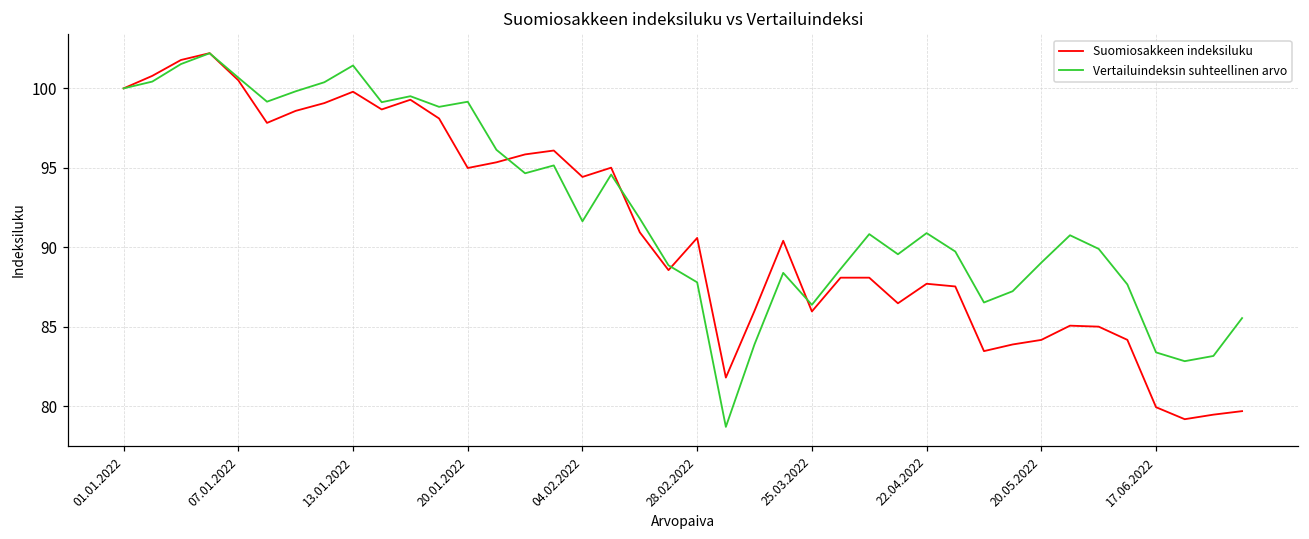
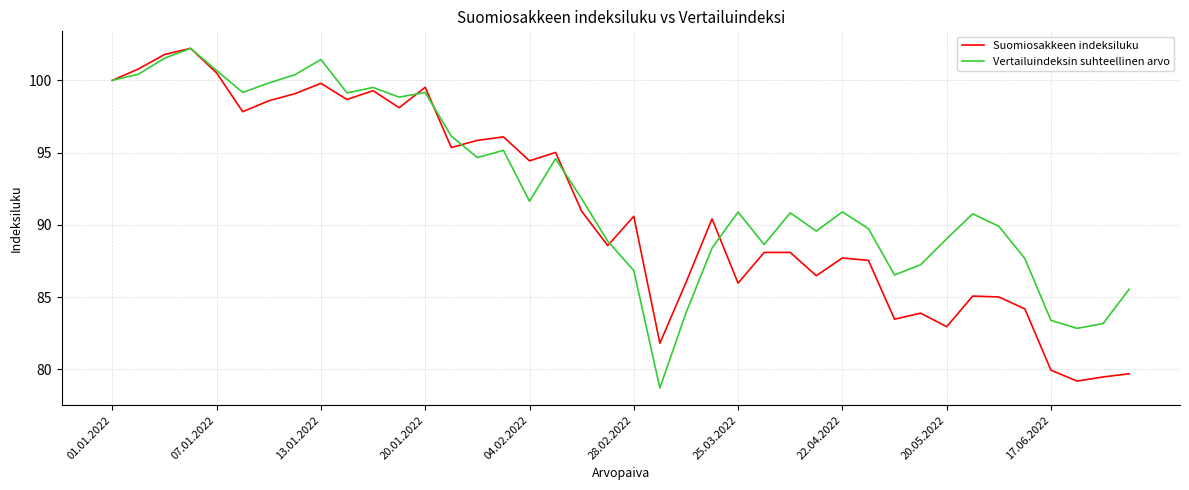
Suomiosakkeen indeksiluku, 20.01.2022: 95.0 -> 99.5
Vertailuindeksin suhteellinen arvo, 28.02.2022: 87.8 -> 86.8
Vertailuindeksin suhteellinen arvo, 25.03.2022: 86.4 -> 90.9
Suomiosakkeen indeksiluku, 20.05.2022: 84.2 -> 82.9
